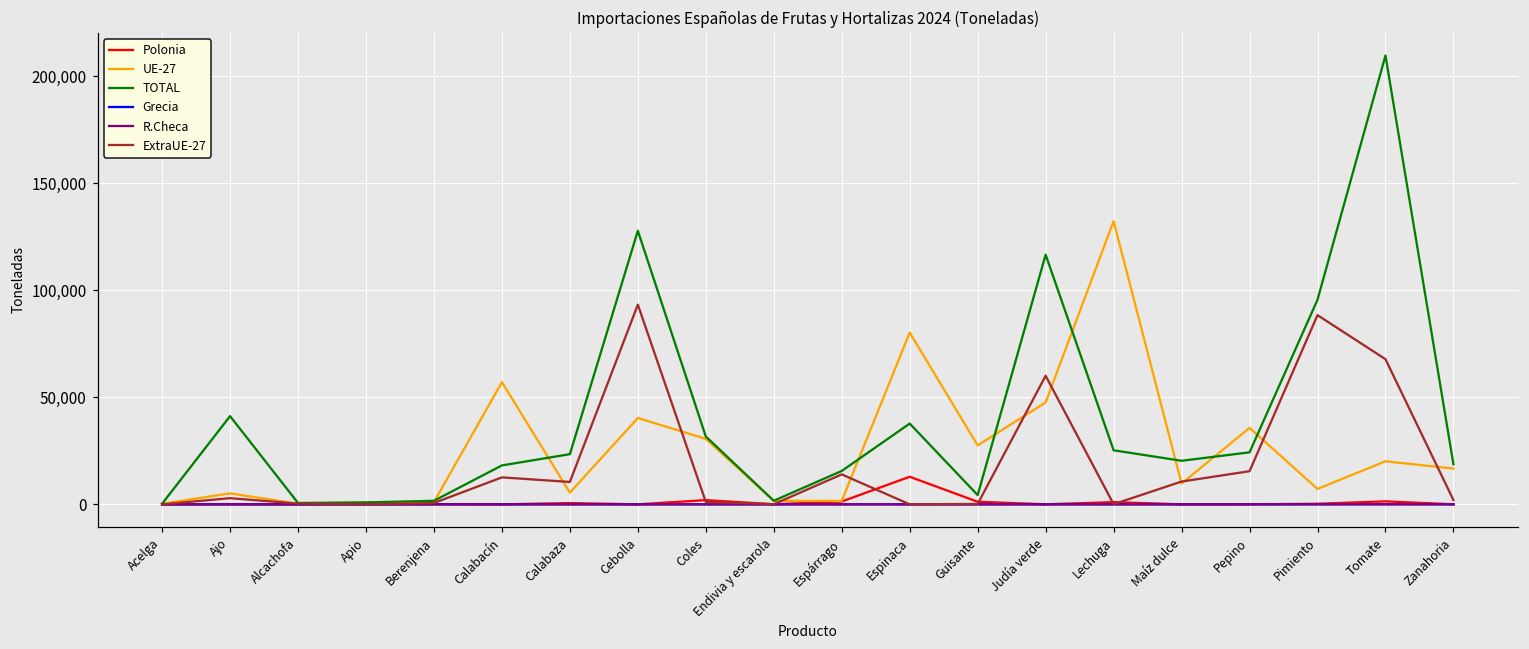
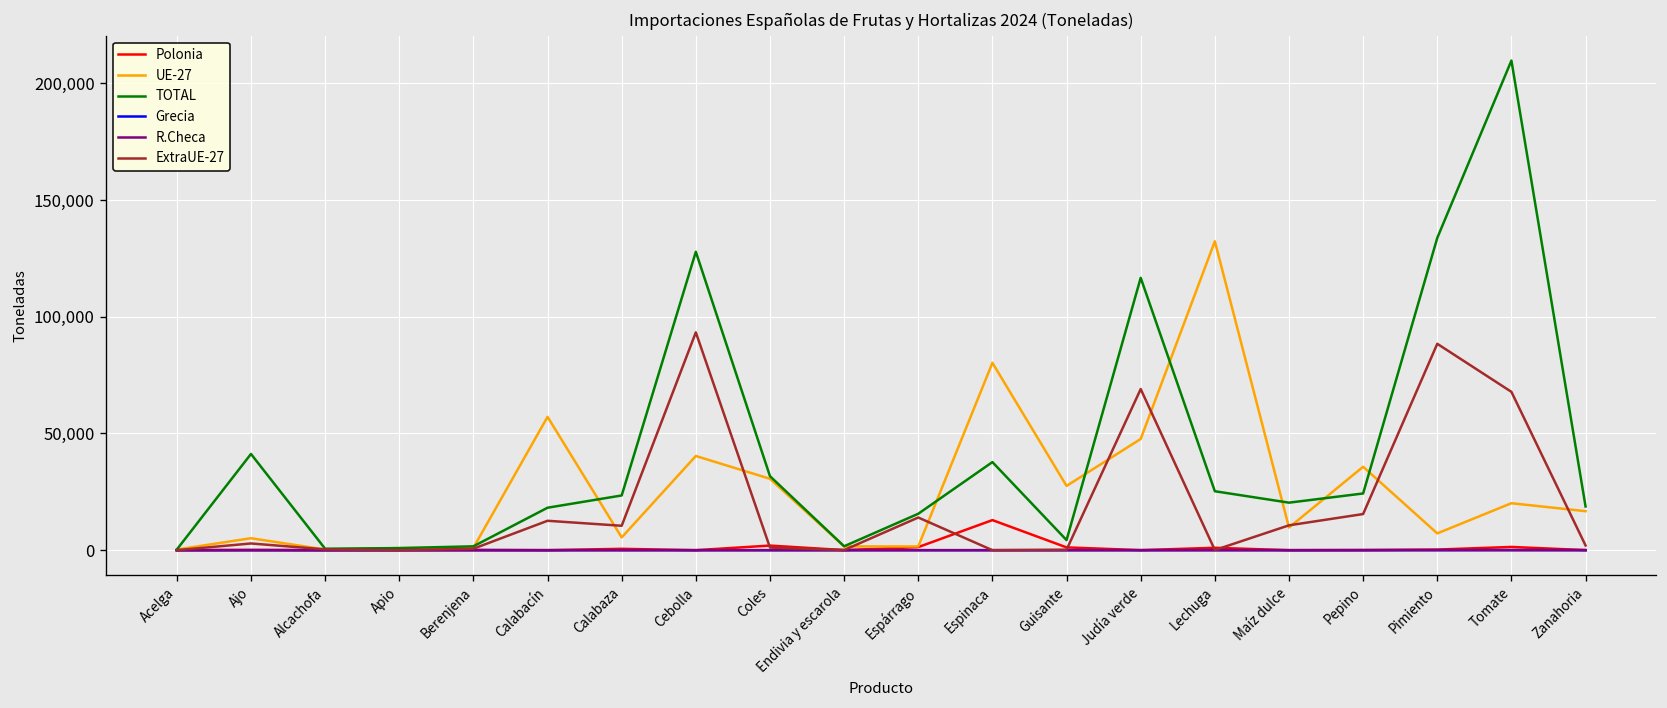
ExtraUE-27, Judía verde: 60,000 -> 69,000
TOTAL, Pimiento: 96,000 -> 134,000
